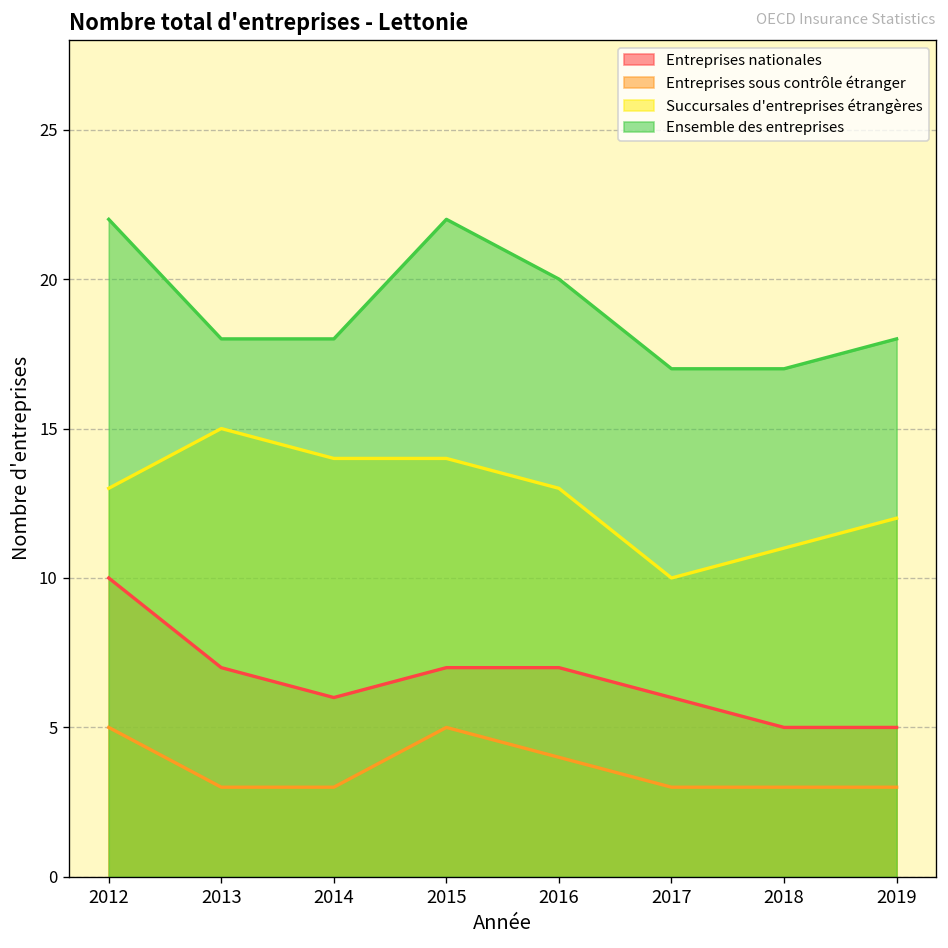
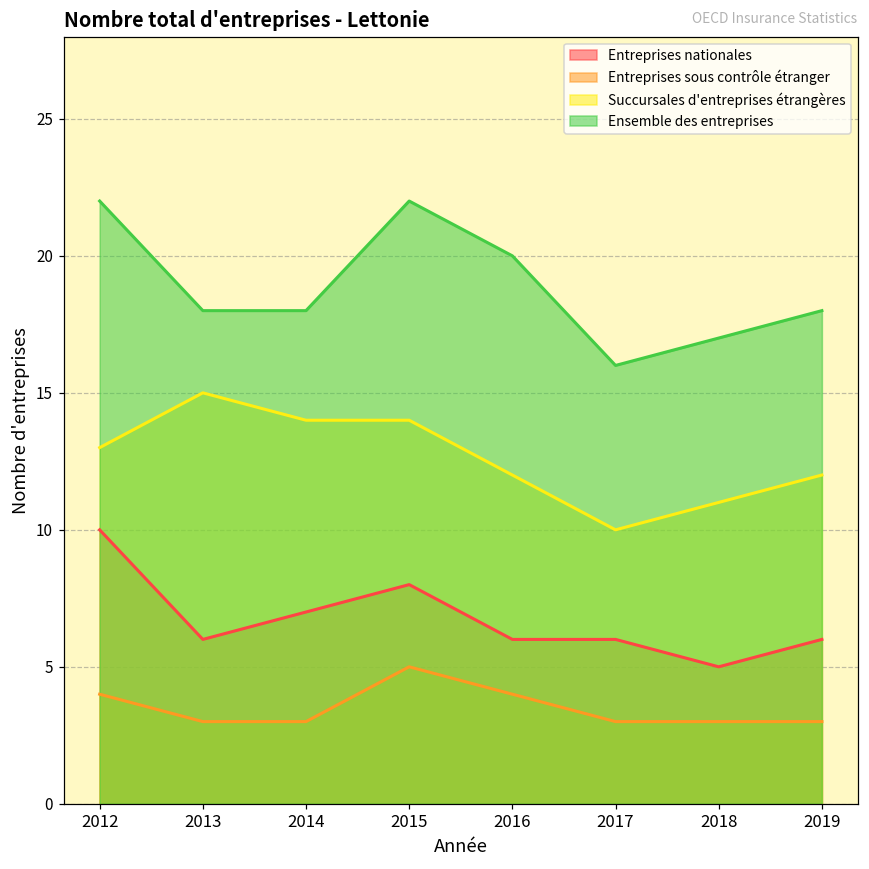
Entreprises sous contrôle étranger, 2012: 5 -> 4
Entreprises nationales, 2013: 7 -> 6
Entreprises nationales, 2014: 6 -> 7
Entreprises nationales, 2015: 7 -> 8
Entreprises nationales, 2016: 7 -> 6
Succursales d'entreprises étrangères, 2016: 13 -> 12
Ensemble des entreprises, 2017: 17 -> 16
Entreprises nationales, 2019: 5 -> 6
